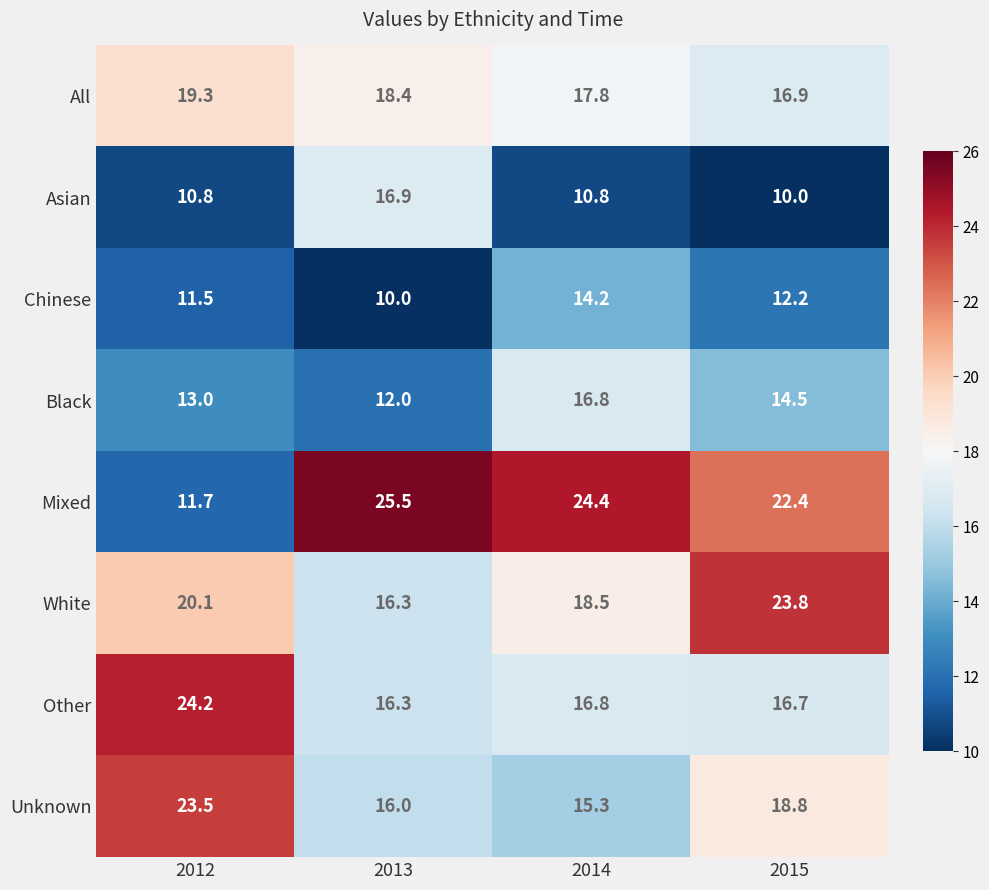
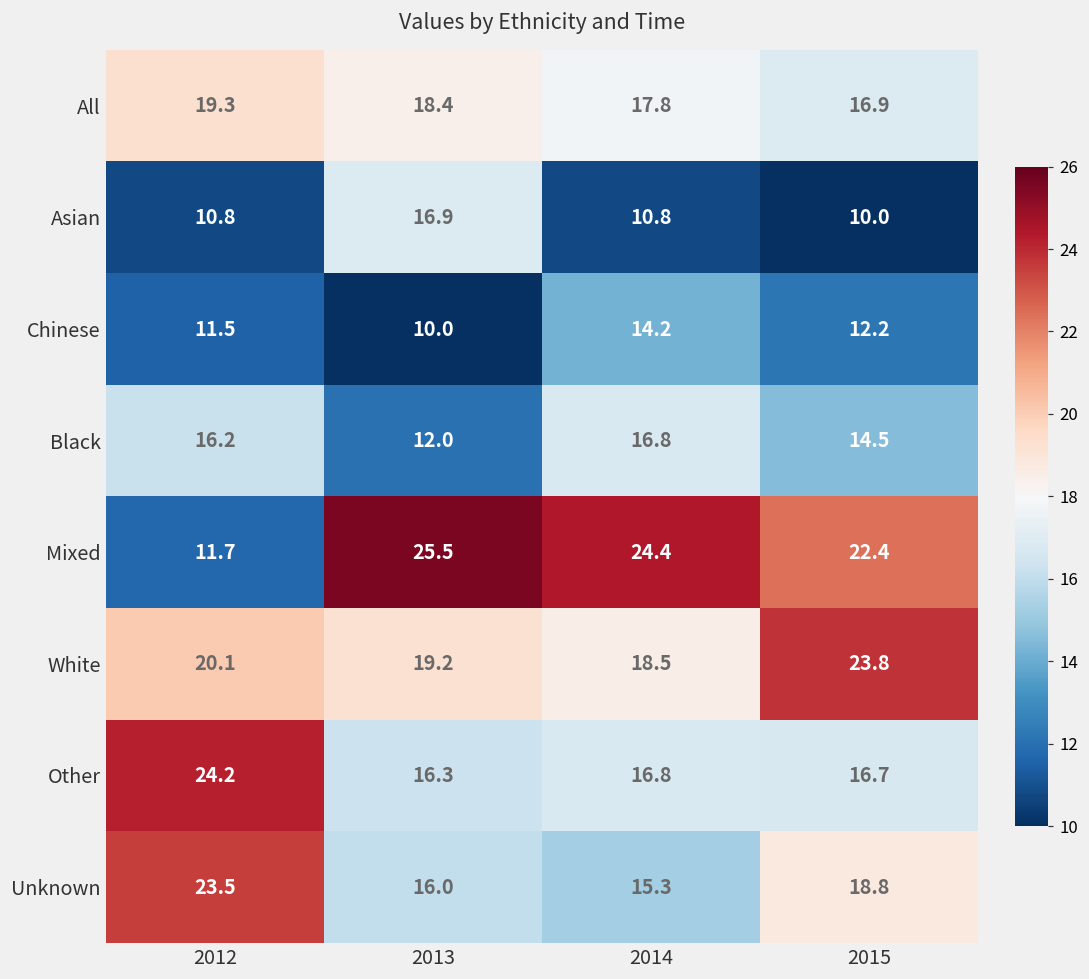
Black, 2012: 13.0 -> 16.2
White, 2013: 16.3 -> 19.2
